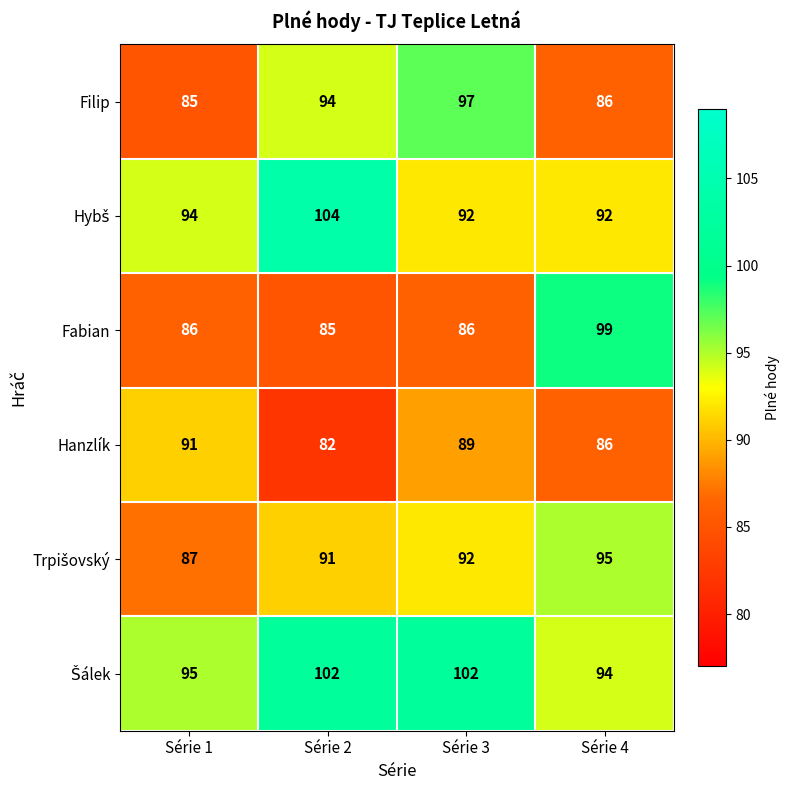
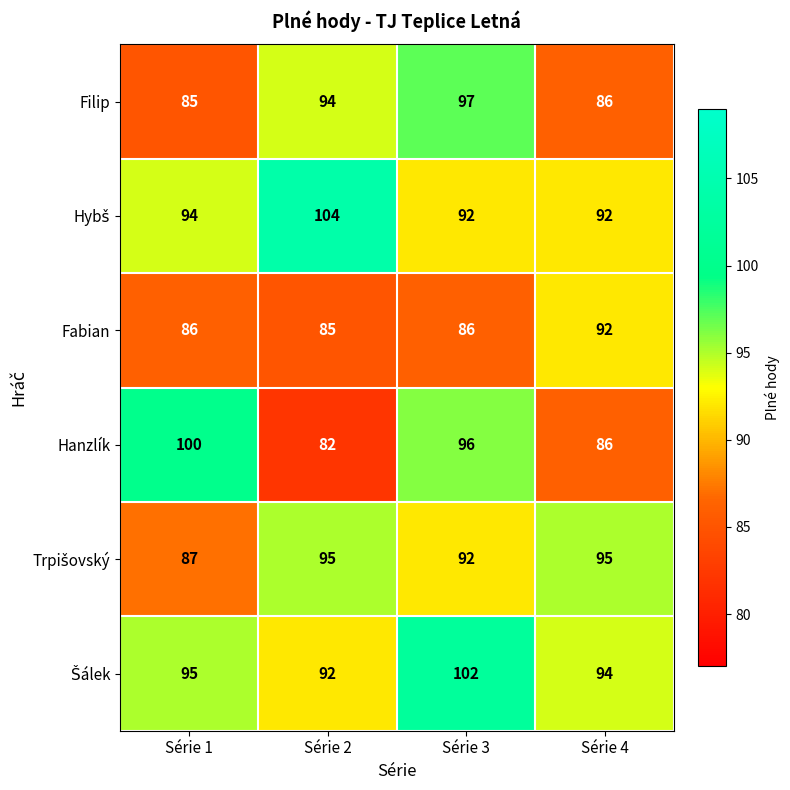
Fabian, Série 4: 99 -> 92
Hanzlík, Série 1: 91 -> 100
Hanzlík, Série 3: 89 -> 96
Trpišovský, Série 2: 91 -> 95
Šálek, Série 2: 102 -> 92
